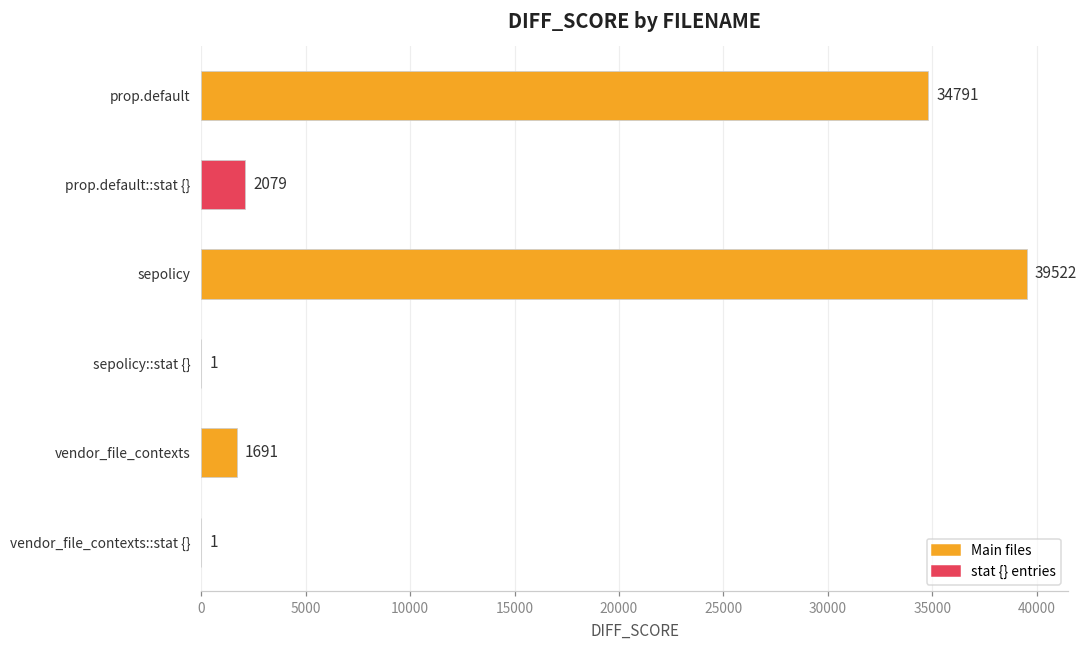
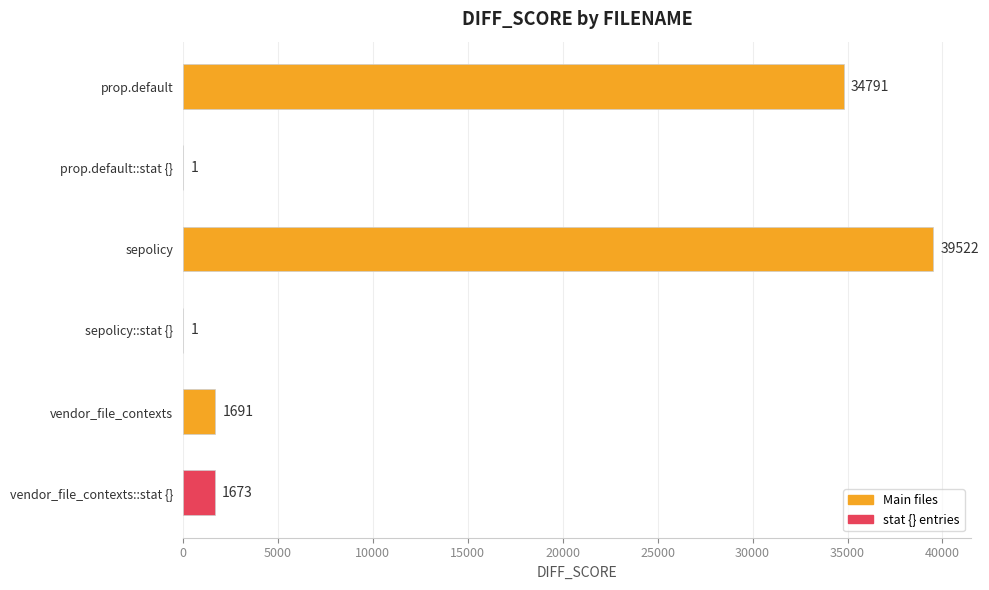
prop.default::stat {}: 2079 -> 1
vendor_file_contexts::stat {}: 1 -> 1673
